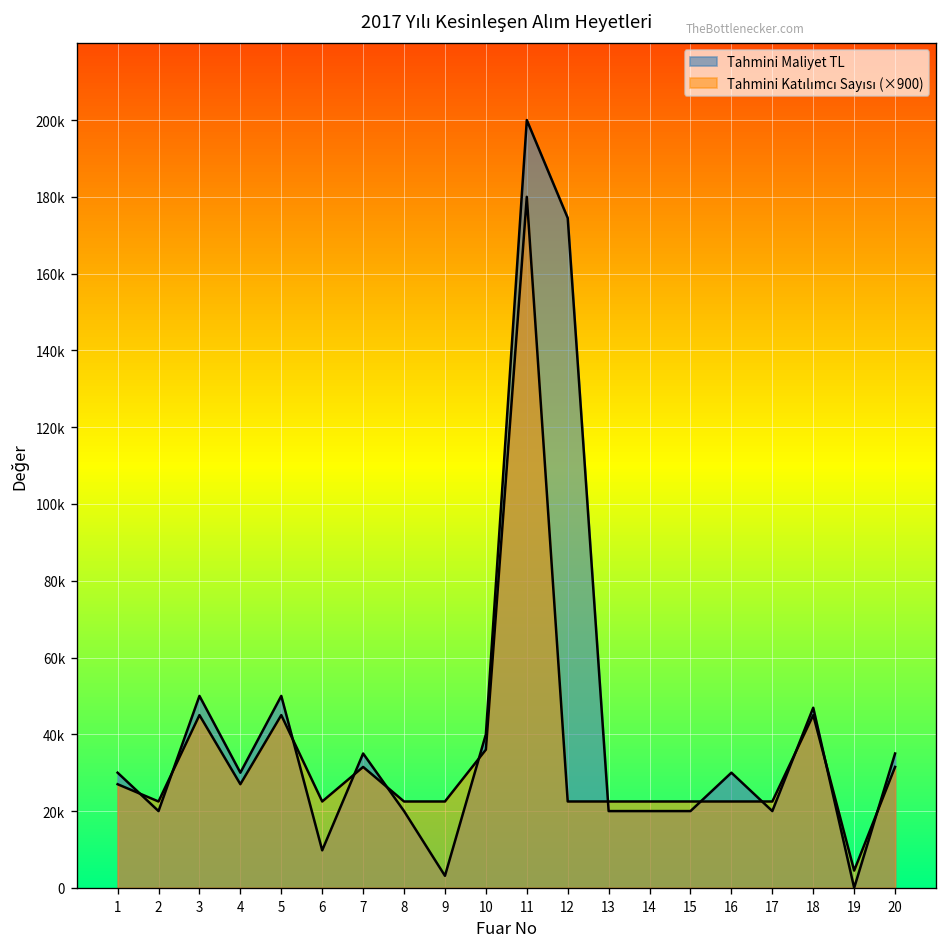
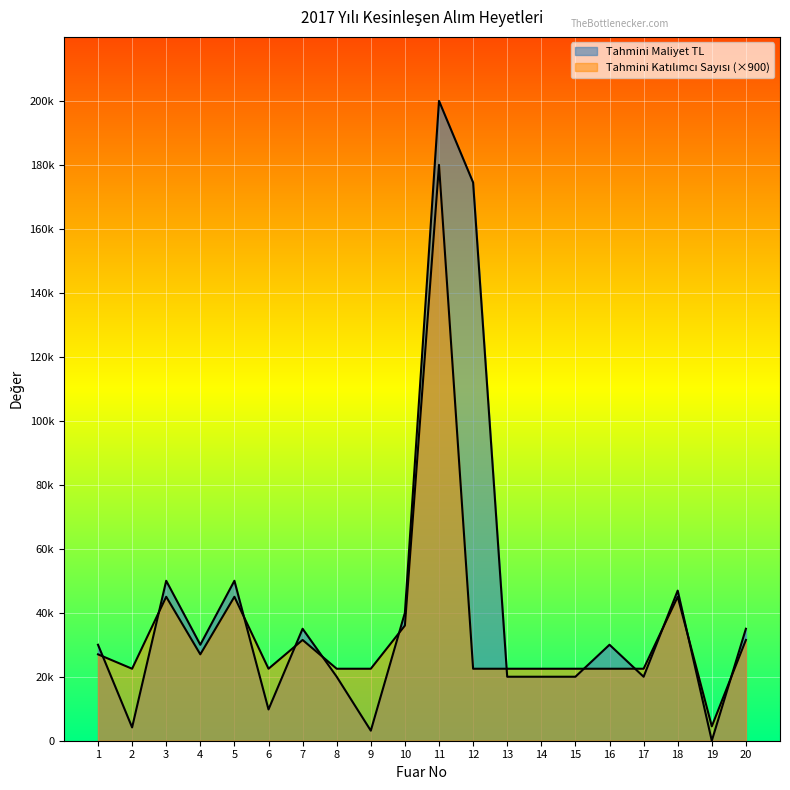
Tahmini Maliyet TL, 2: 20000 -> 4000
